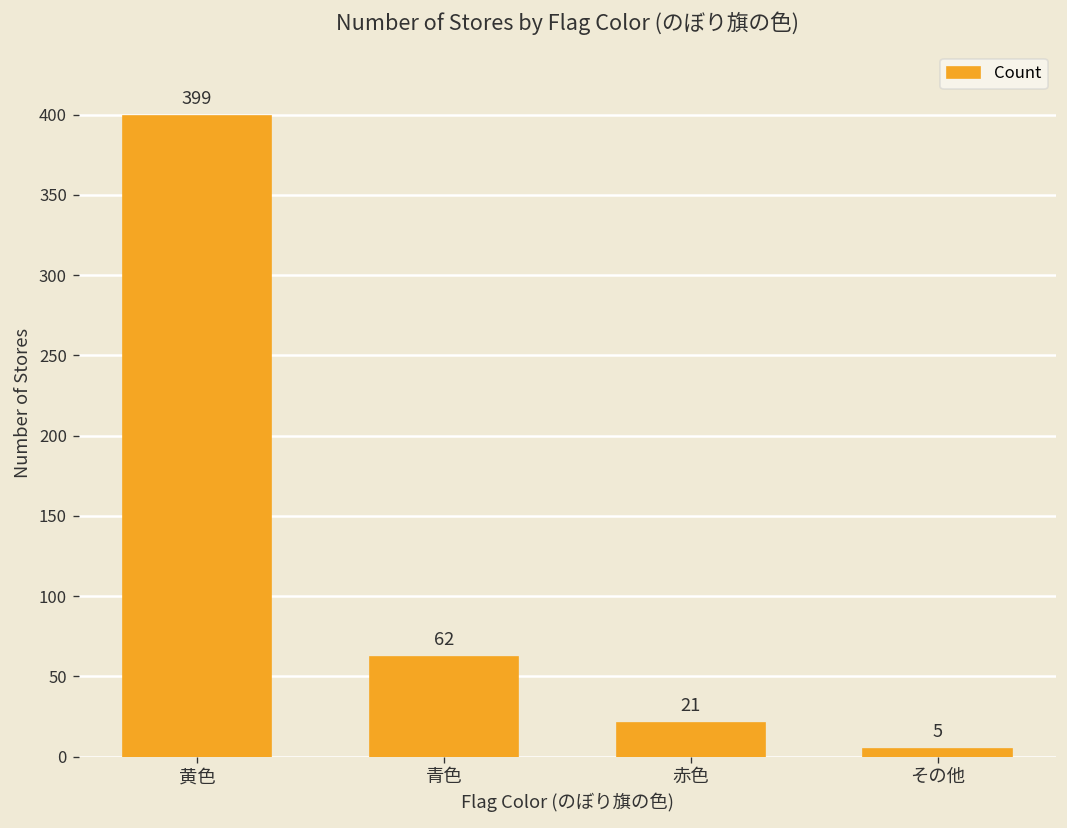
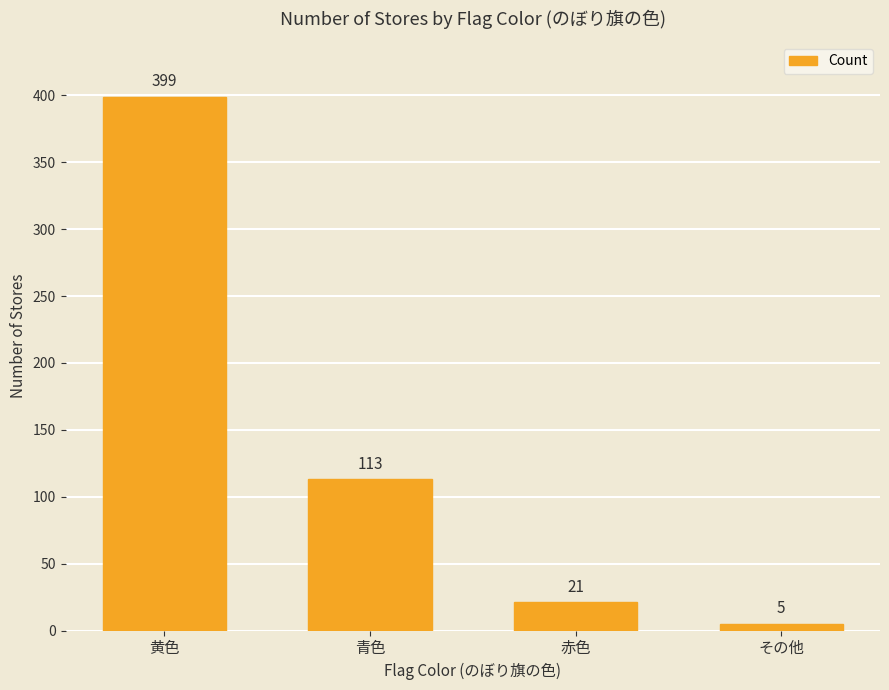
青色: 62 -> 113
